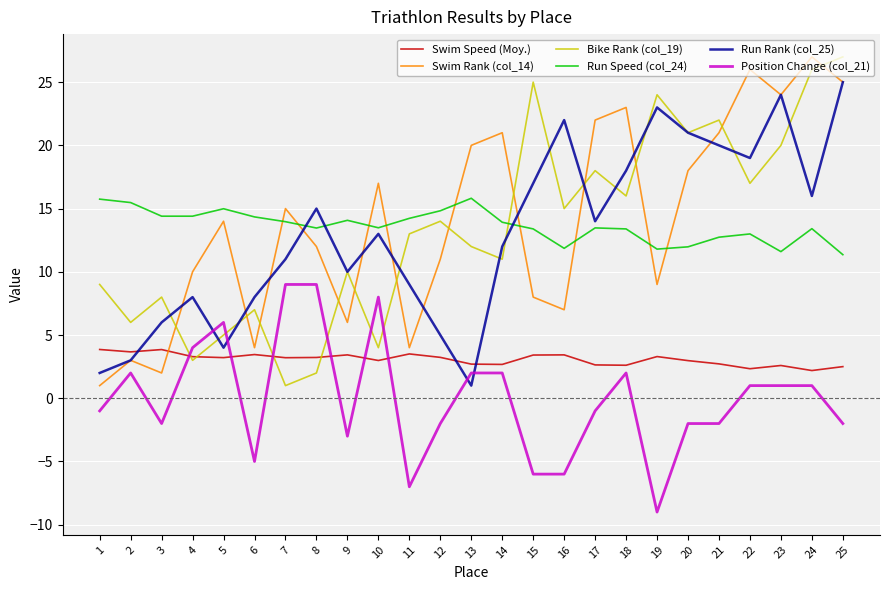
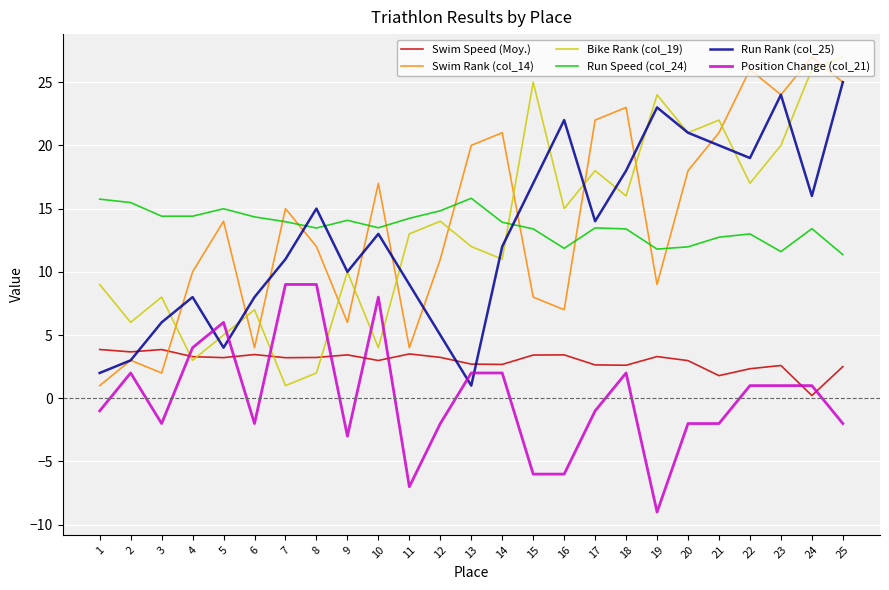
Position Change (col_21), 6: -5 -> -2
Swim Speed (Moy.), 21: 2.7 -> 1.8
Swim Speed (Moy.), 24: 2.2 -> 0.2
